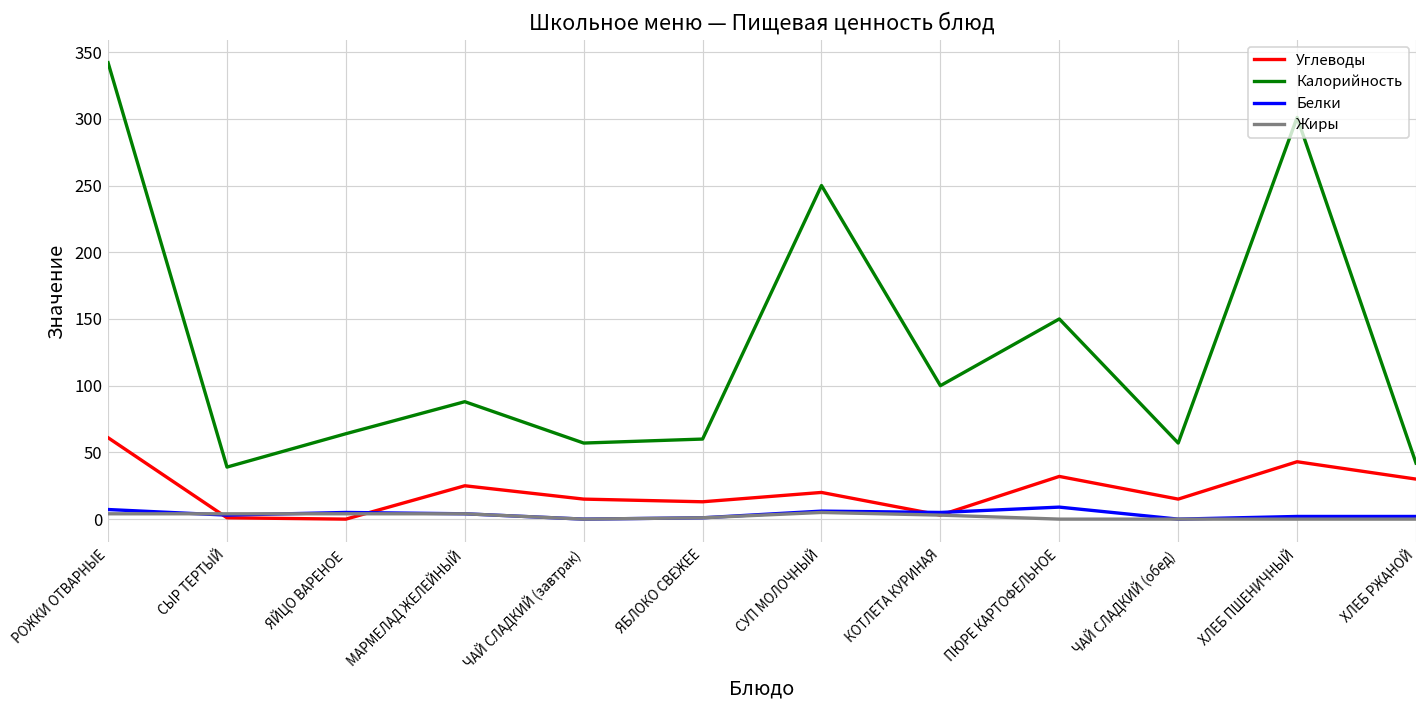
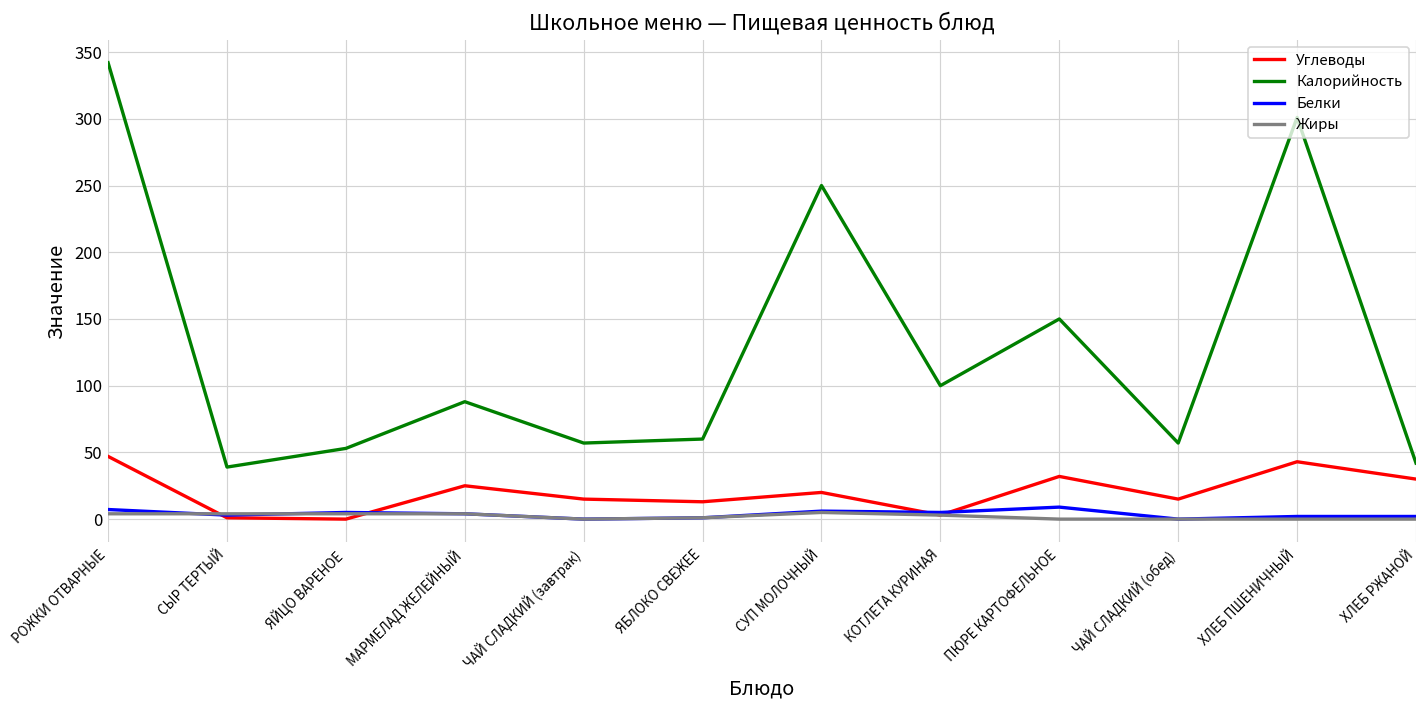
Углеводы, РОЖКИ ОТВАРНЫЕ: 61 -> 47
Калорийность, ЯЙЦО ВАРЕНОЕ: 64 -> 53
